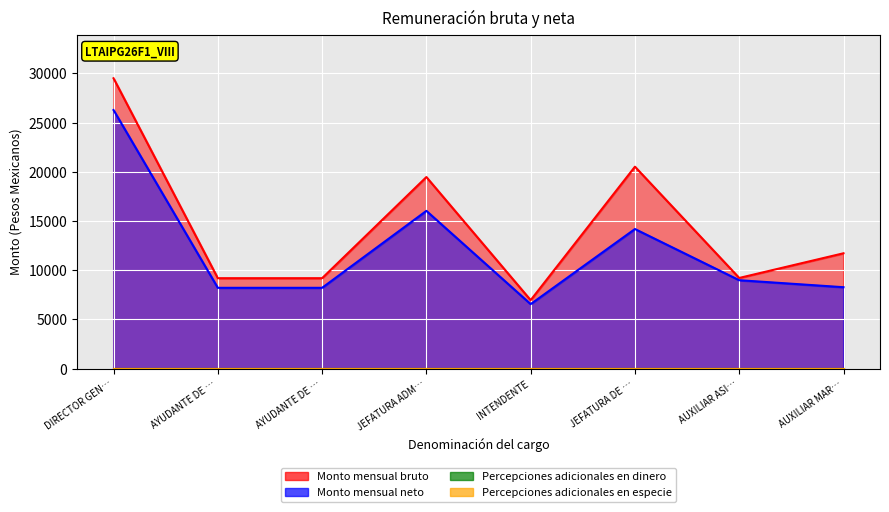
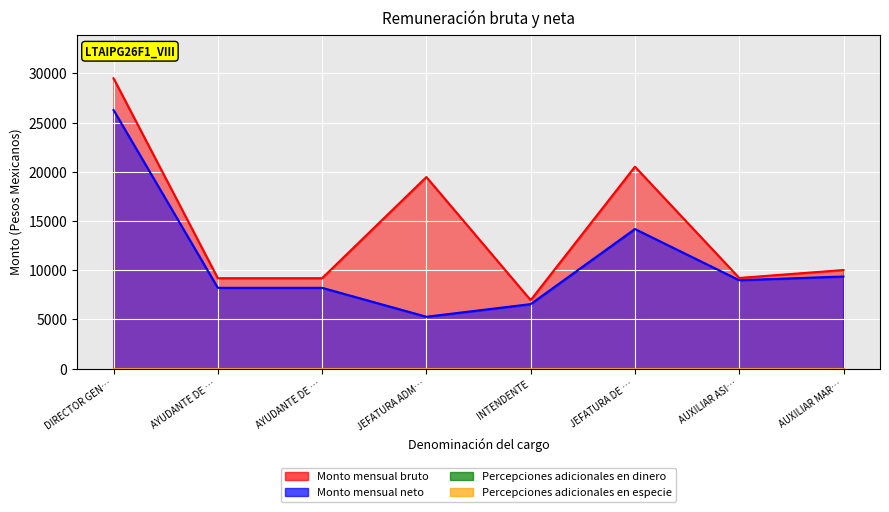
Monto mensual neto, JEFATURA ADM…: 16000 -> 5000
Monto mensual bruto, AUXILIAR MAR…: 12000 -> 10000
Monto mensual neto, AUXILIAR MAR…: 8000 -> 9000
